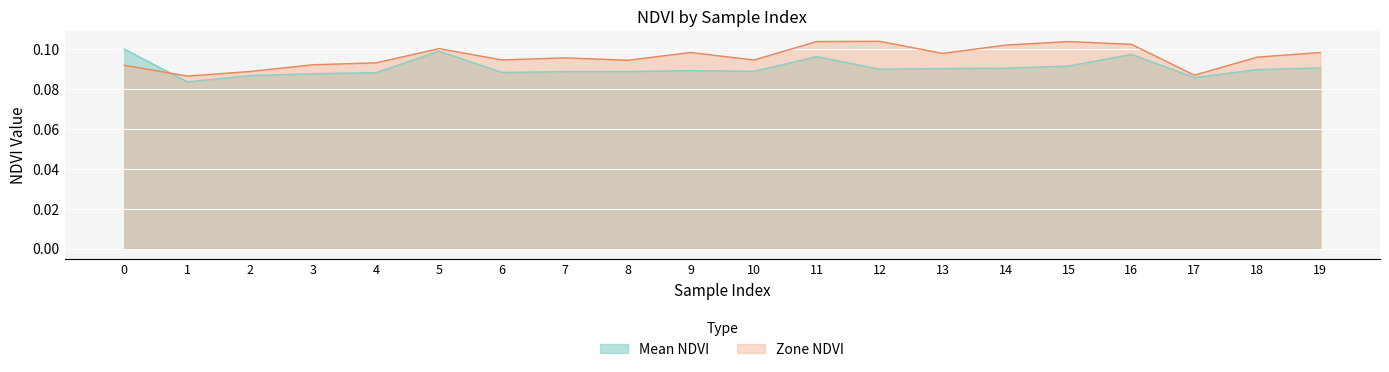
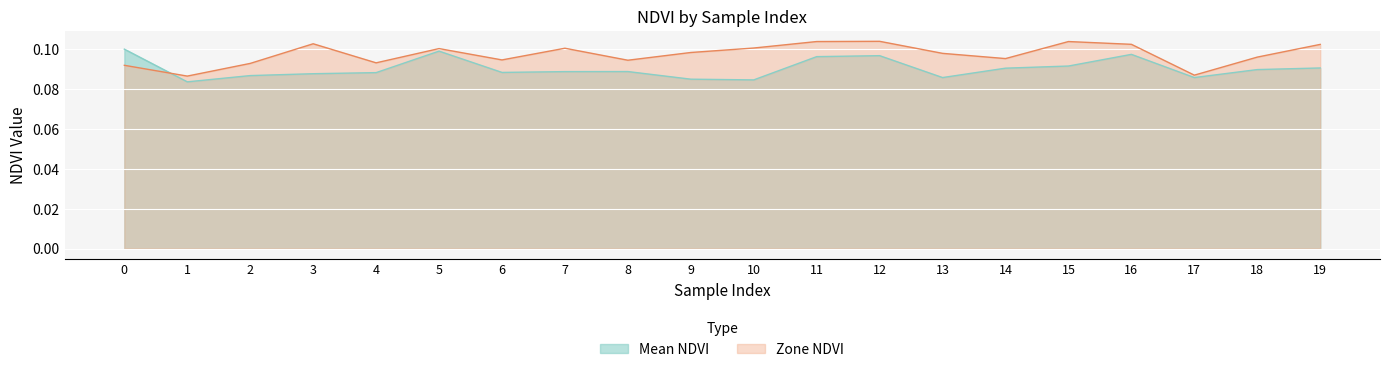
Zone NDVI, 2: 0.089 -> 0.093
Zone NDVI, 3: 0.092 -> 0.103
Zone NDVI, 7: 0.096 -> 0.101
Mean NDVI, 9: 0.089 -> 0.085
Mean NDVI, 10: 0.089 -> 0.085
Zone NDVI, 10: 0.095 -> 0.101
Mean NDVI, 12: 0.090 -> 0.097
Mean NDVI, 13: 0.090 -> 0.086
Zone NDVI, 14: 0.102 -> 0.095
Zone NDVI, 19: 0.098 -> 0.103
